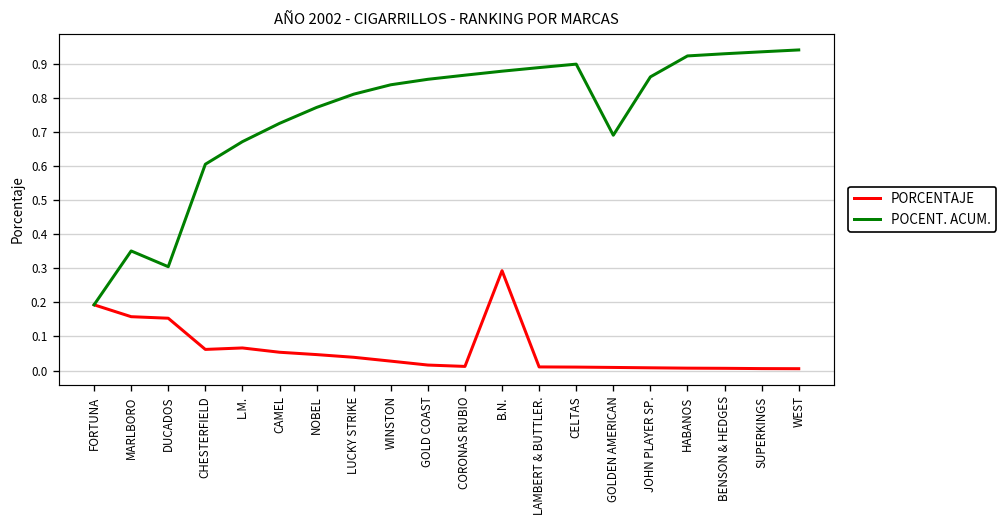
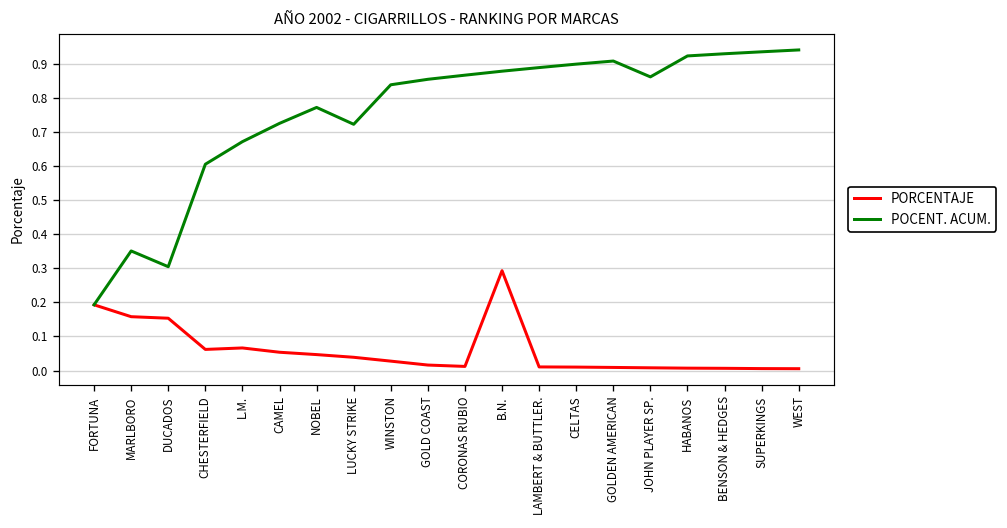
POCENT. ACUM., LUCKY STRIKE: 0.81 -> 0.72
POCENT. ACUM., GOLDEN AMERICAN: 0.69 -> 0.91
